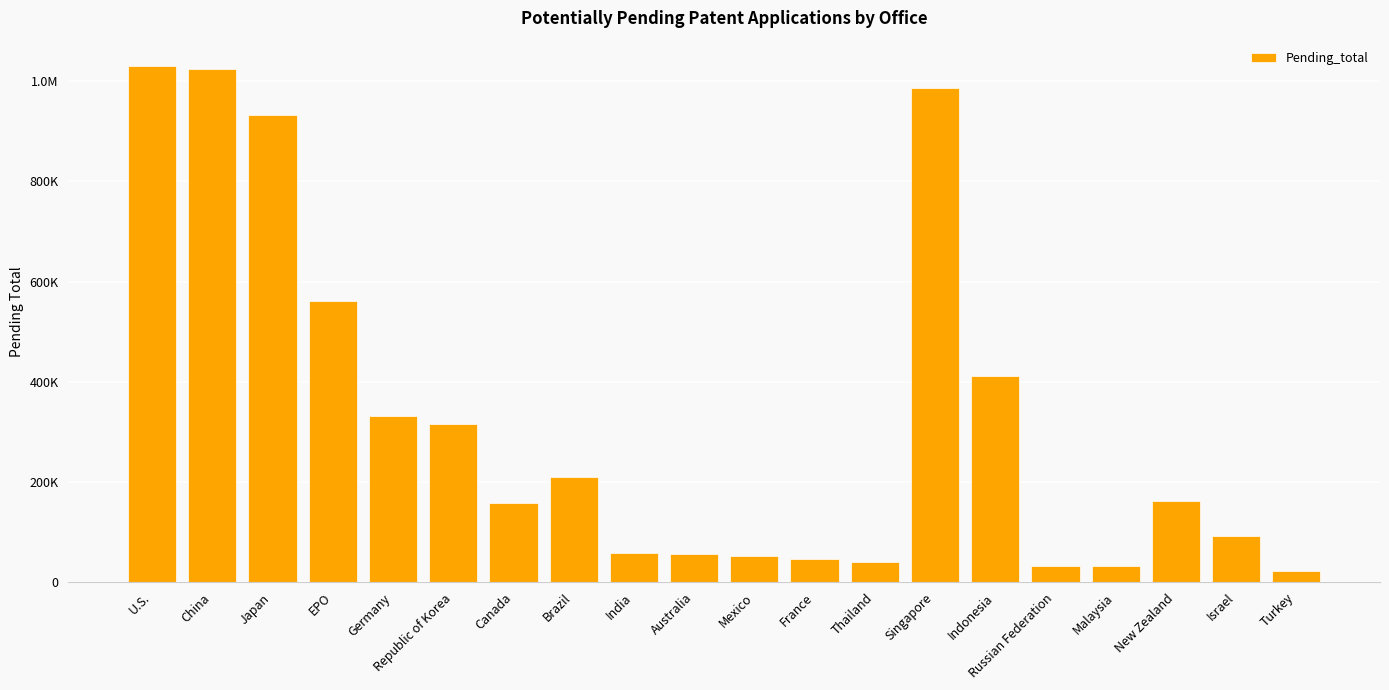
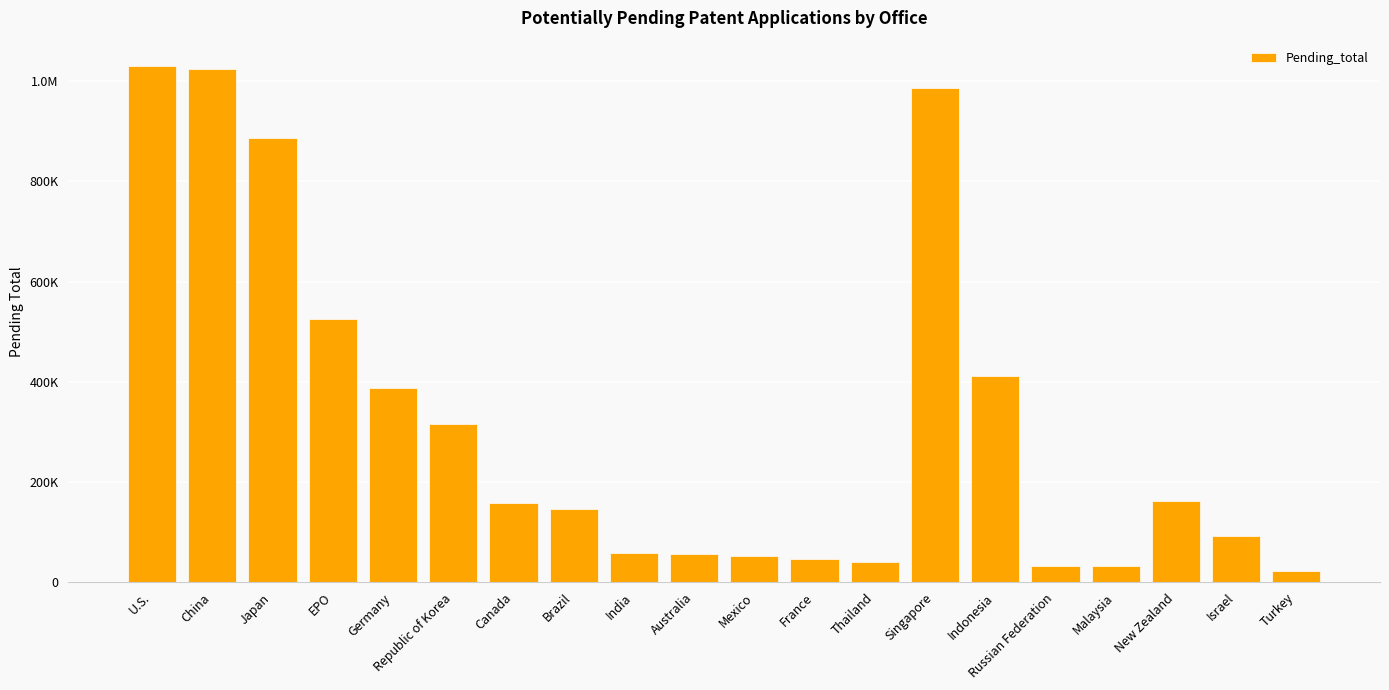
Japan: 930000 -> 890000
EPO: 560000 -> 520000
Germany: 330000 -> 390000
Brazil: 210000 -> 150000
